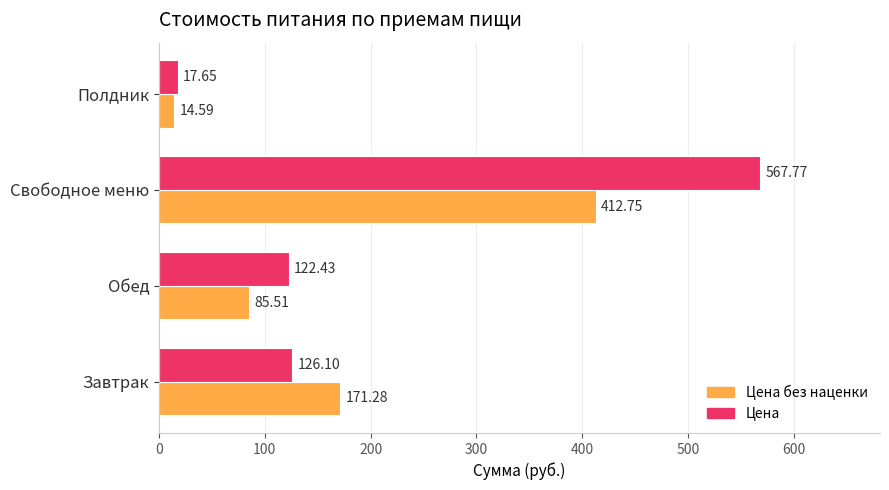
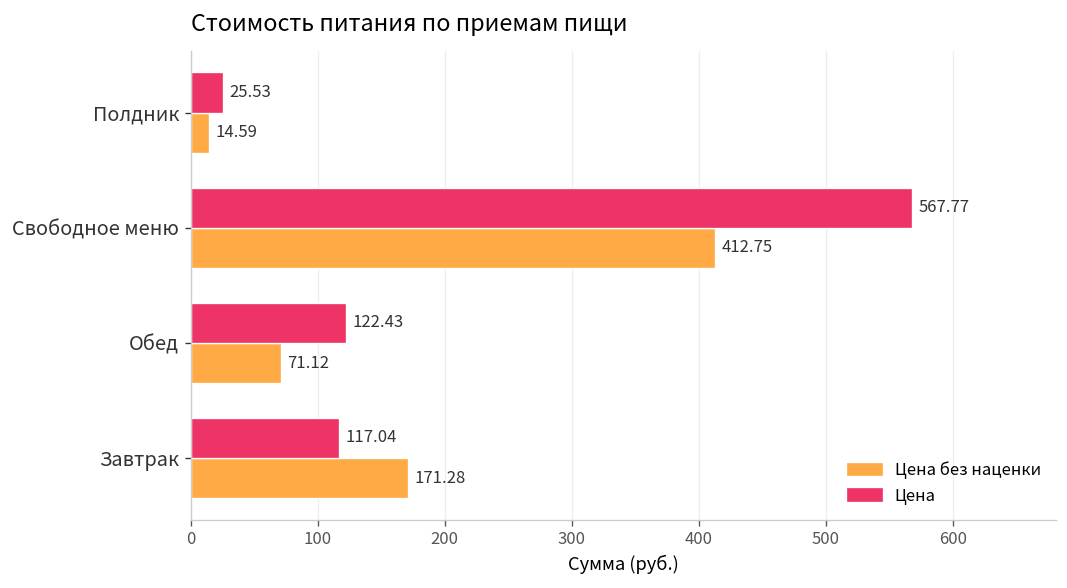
Цена, Полдник: 17.65 -> 25.53
Цена без наценки, Обед: 85.51 -> 71.12
Цена, Завтрак: 126.10 -> 117.04
